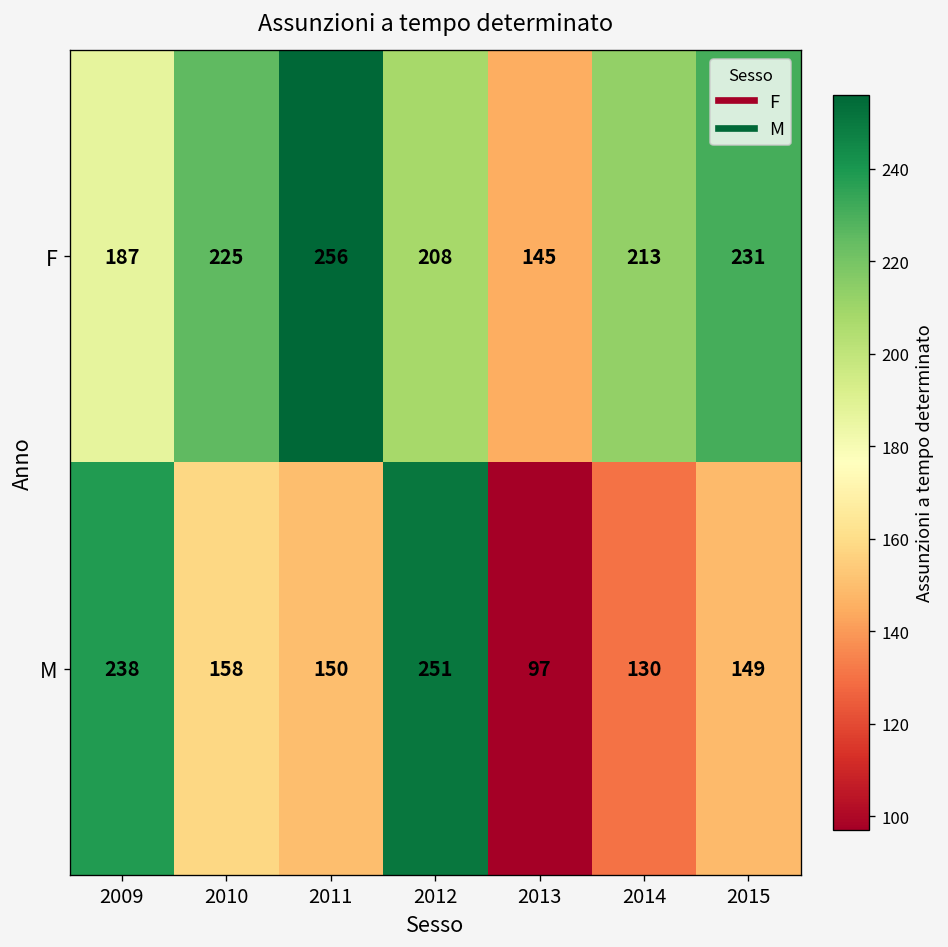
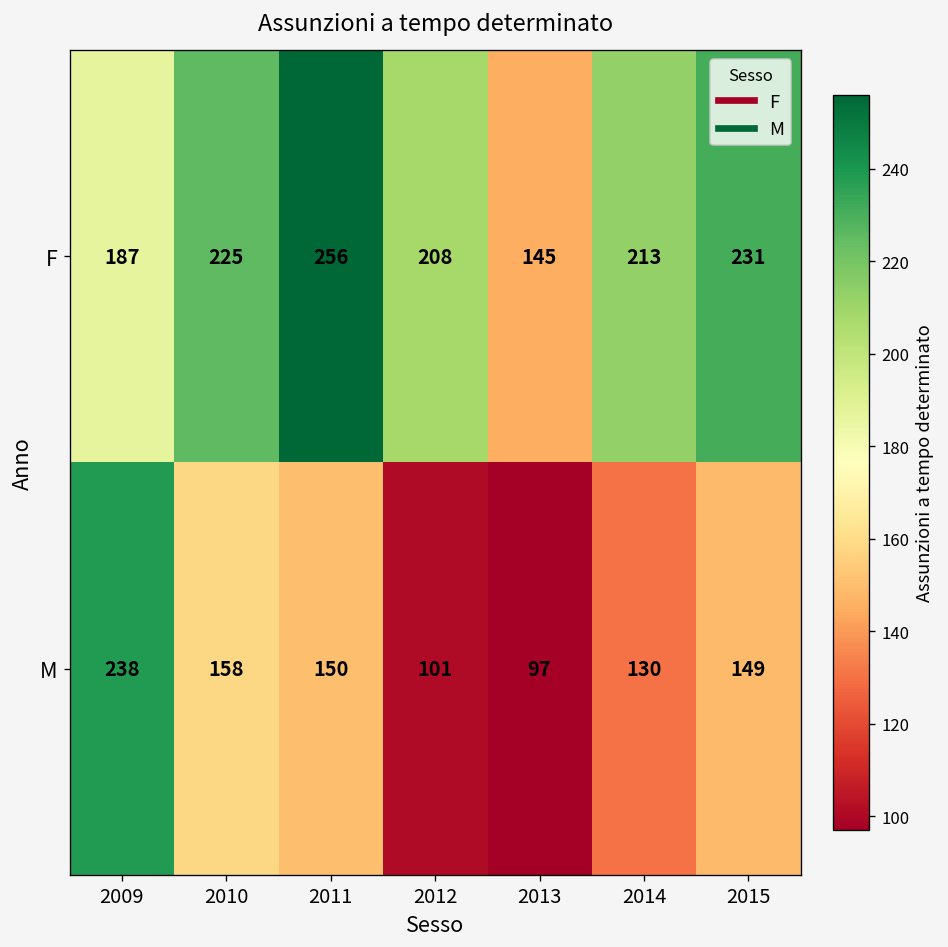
M, 2012: 251 -> 101
